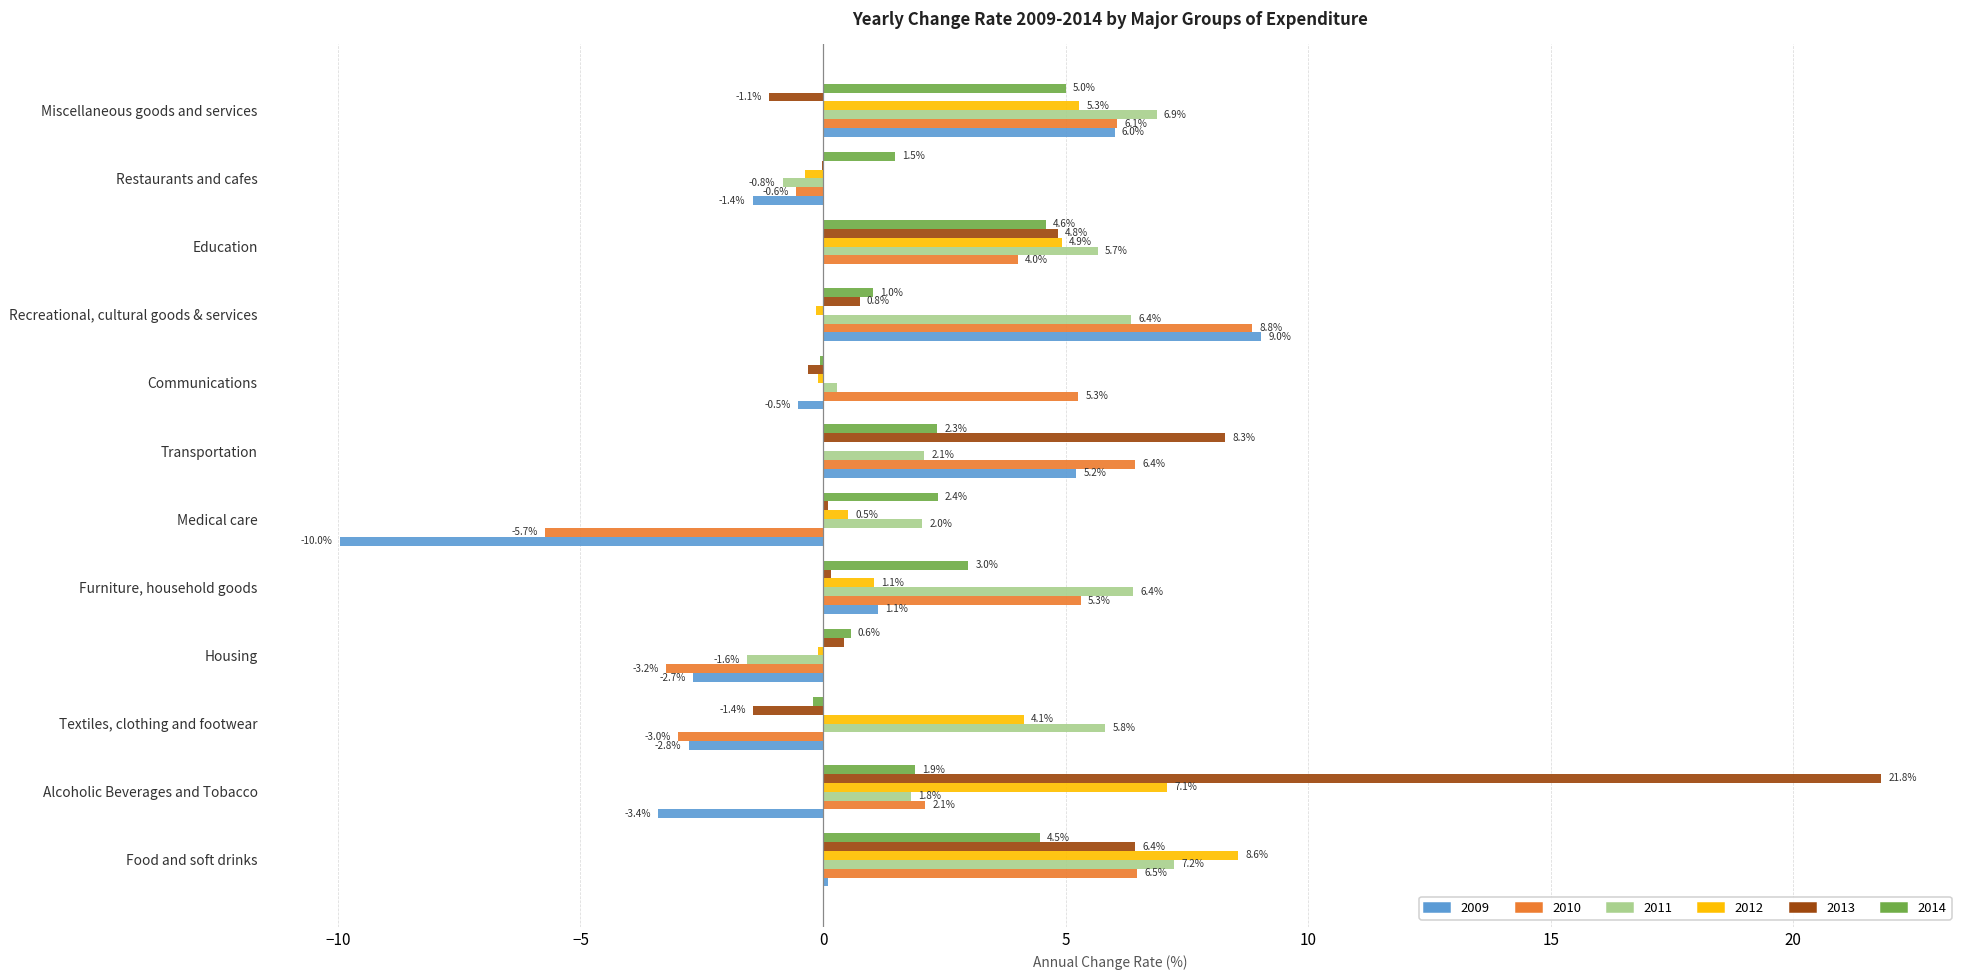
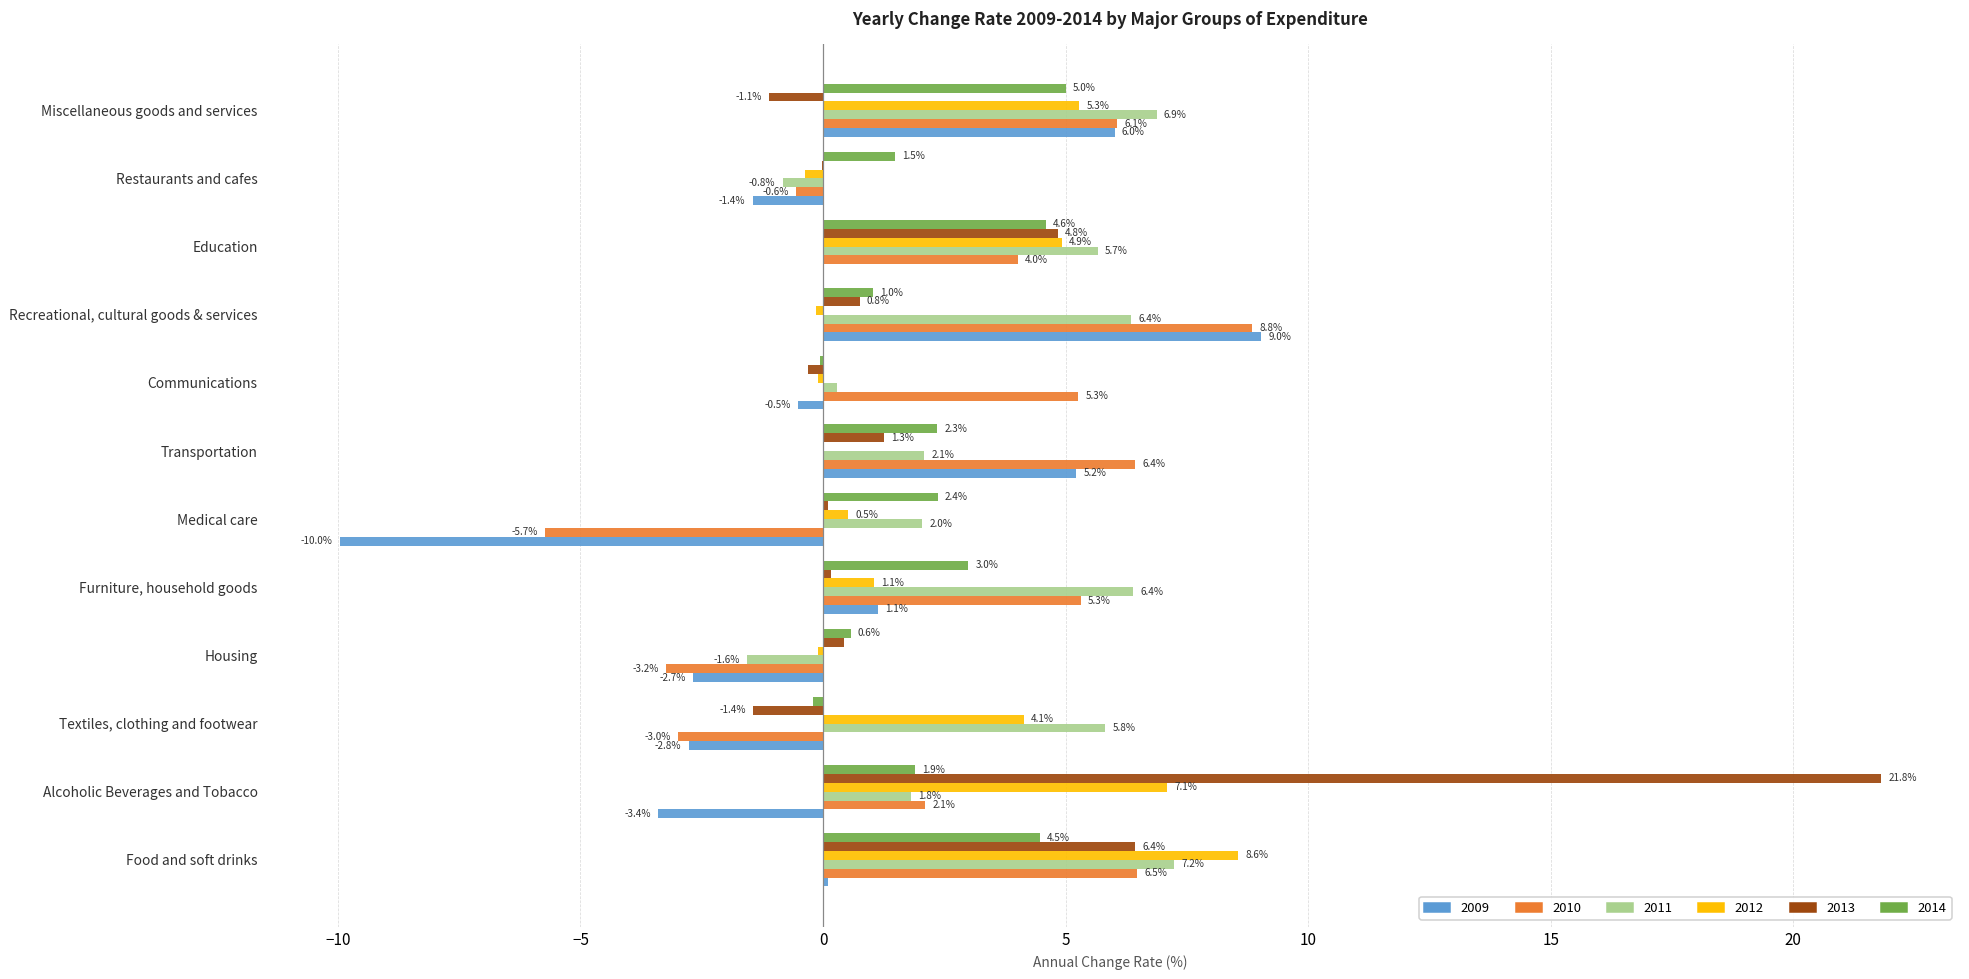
2013, Transportation: 8.3% -> 1.3%
